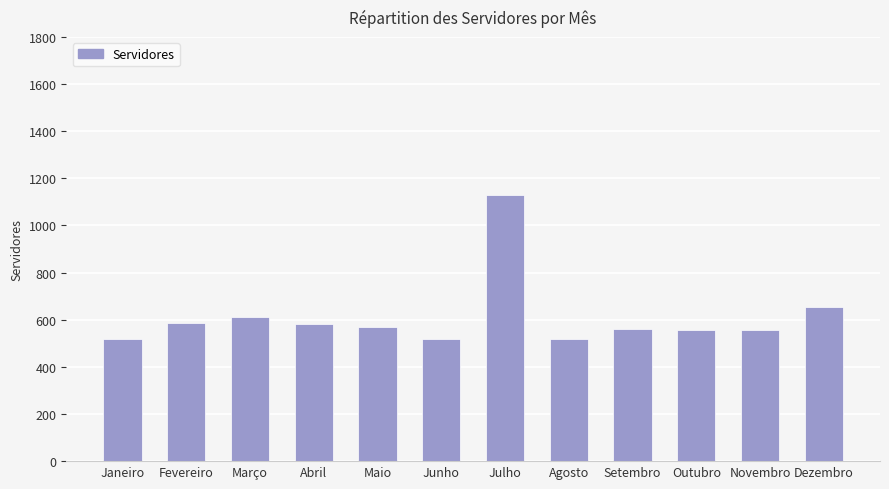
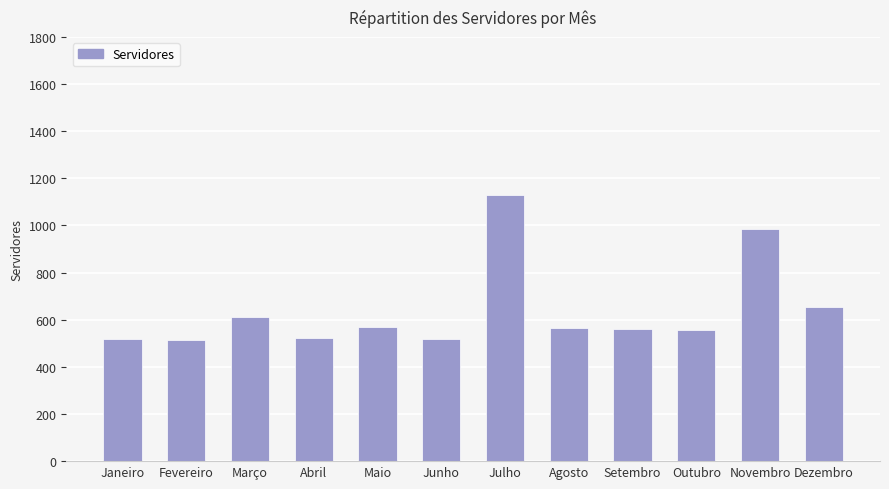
Fevereiro: 590 -> 510
Abril: 580 -> 520
Agosto: 520 -> 560
Novembro: 560 -> 980
